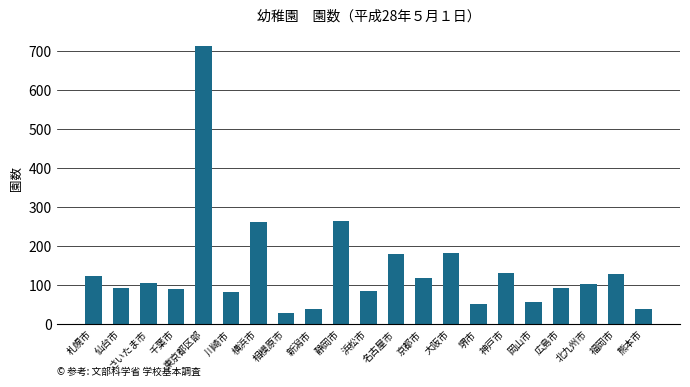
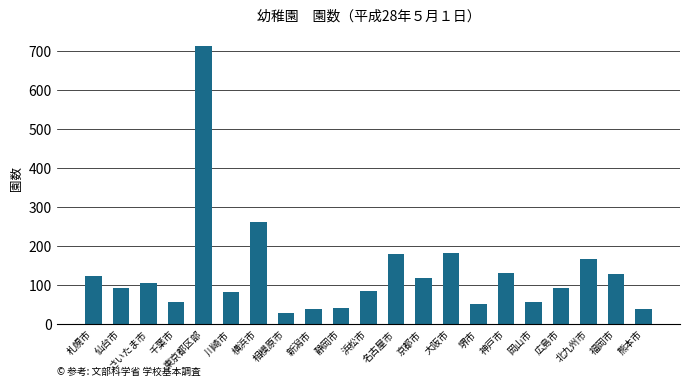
千葉市: 90 -> 60
静岡市: 260 -> 40
北九州市: 100 -> 170
